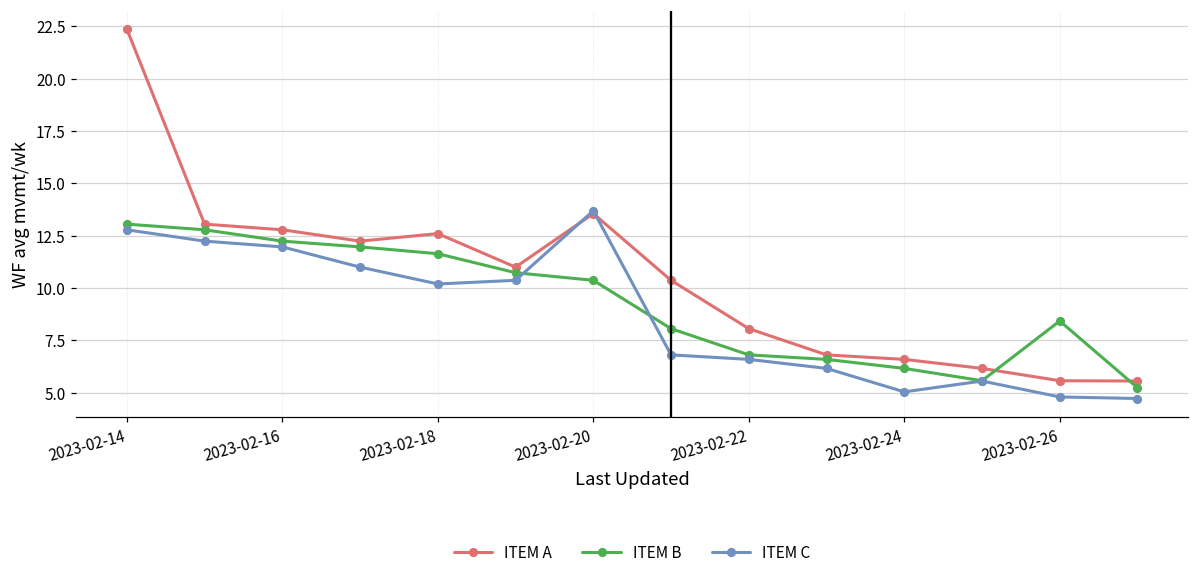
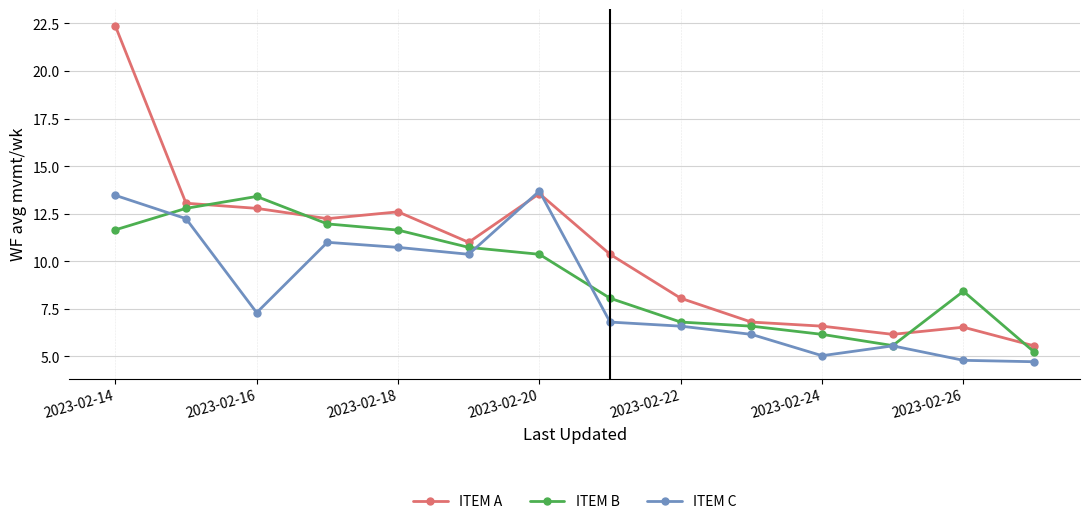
ITEM B, 2023-02-14: 13.1 -> 11.7
ITEM C, 2023-02-14: 12.8 -> 13.5
ITEM B, 2023-02-16: 12.2 -> 13.4
ITEM C, 2023-02-16: 12.0 -> 7.3
ITEM C, 2023-02-18: 10.2 -> 10.7
ITEM A, 2023-02-26: 5.6 -> 6.5
